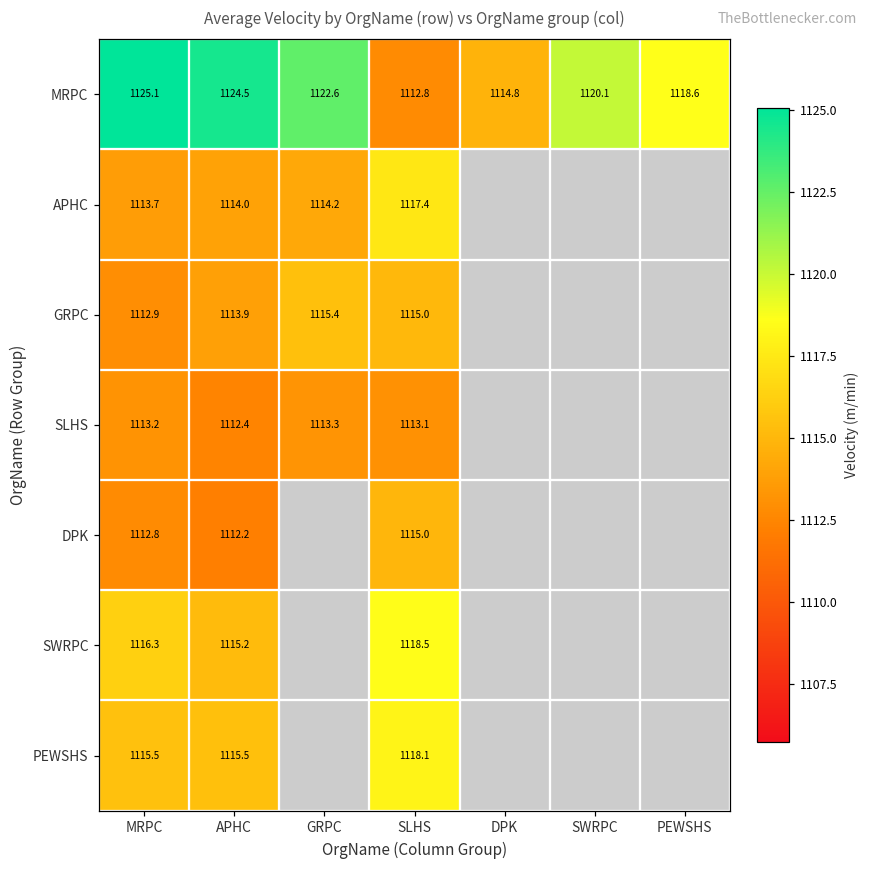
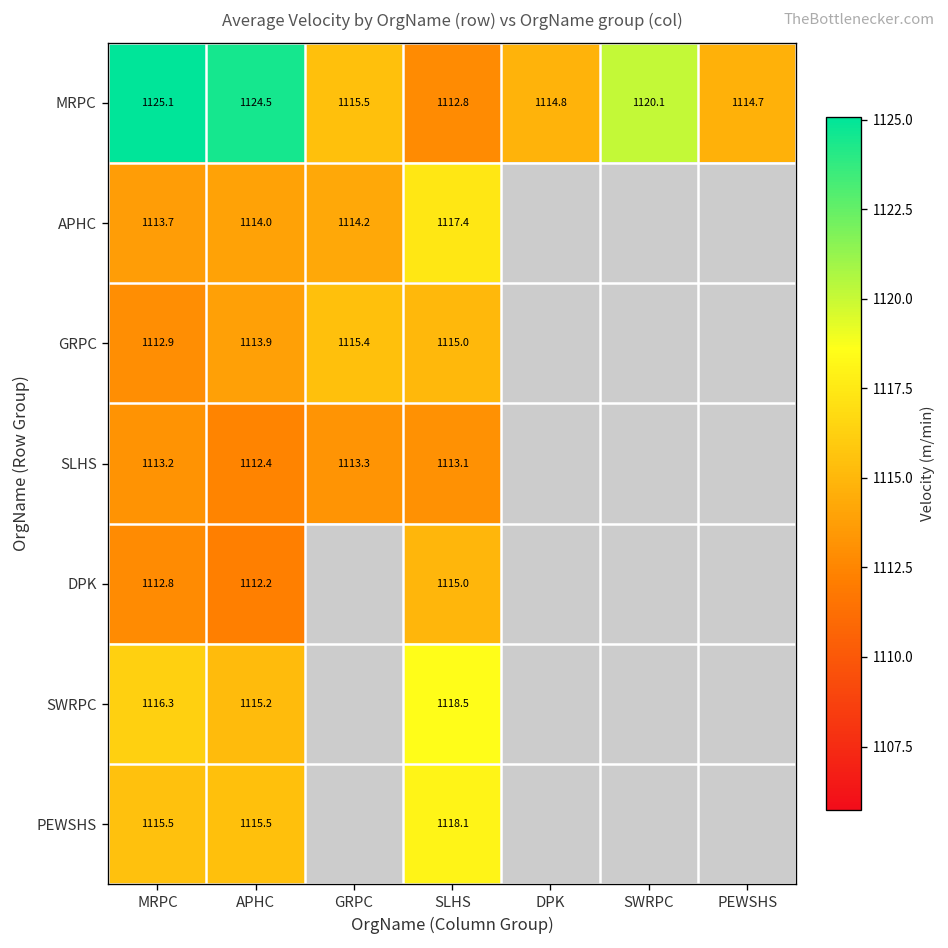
MRPC, GRPC: 1122.6 -> 1115.5
MRPC, PEWSHS: 1118.6 -> 1114.7
